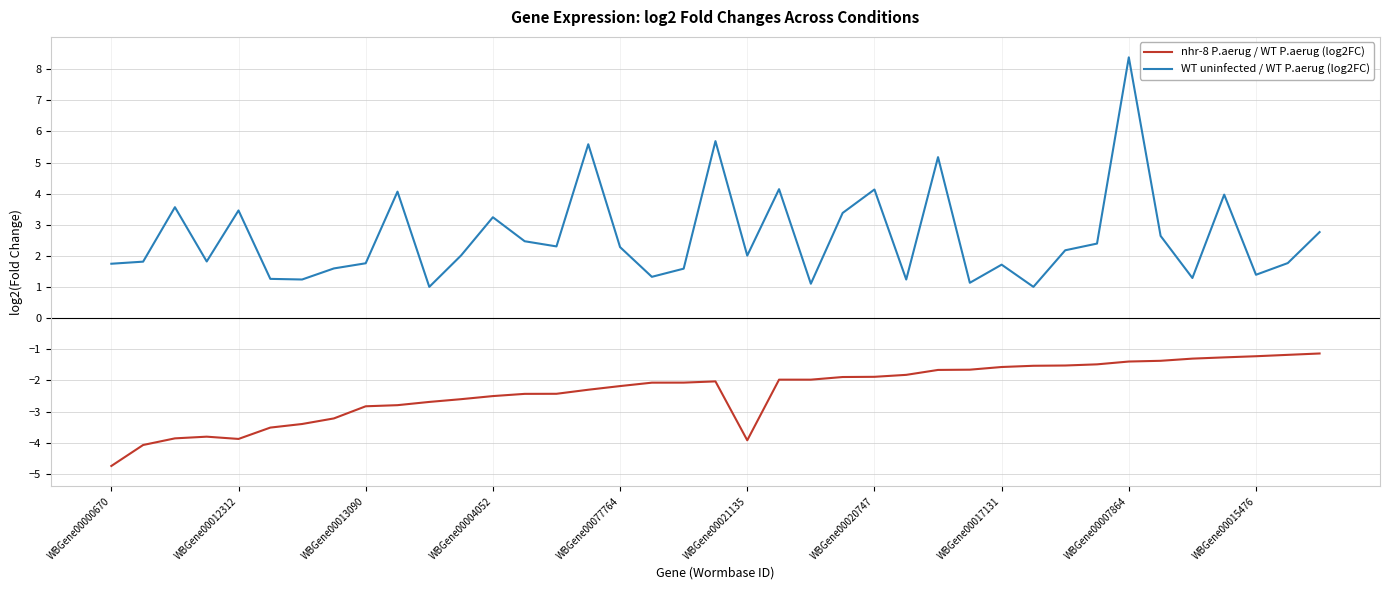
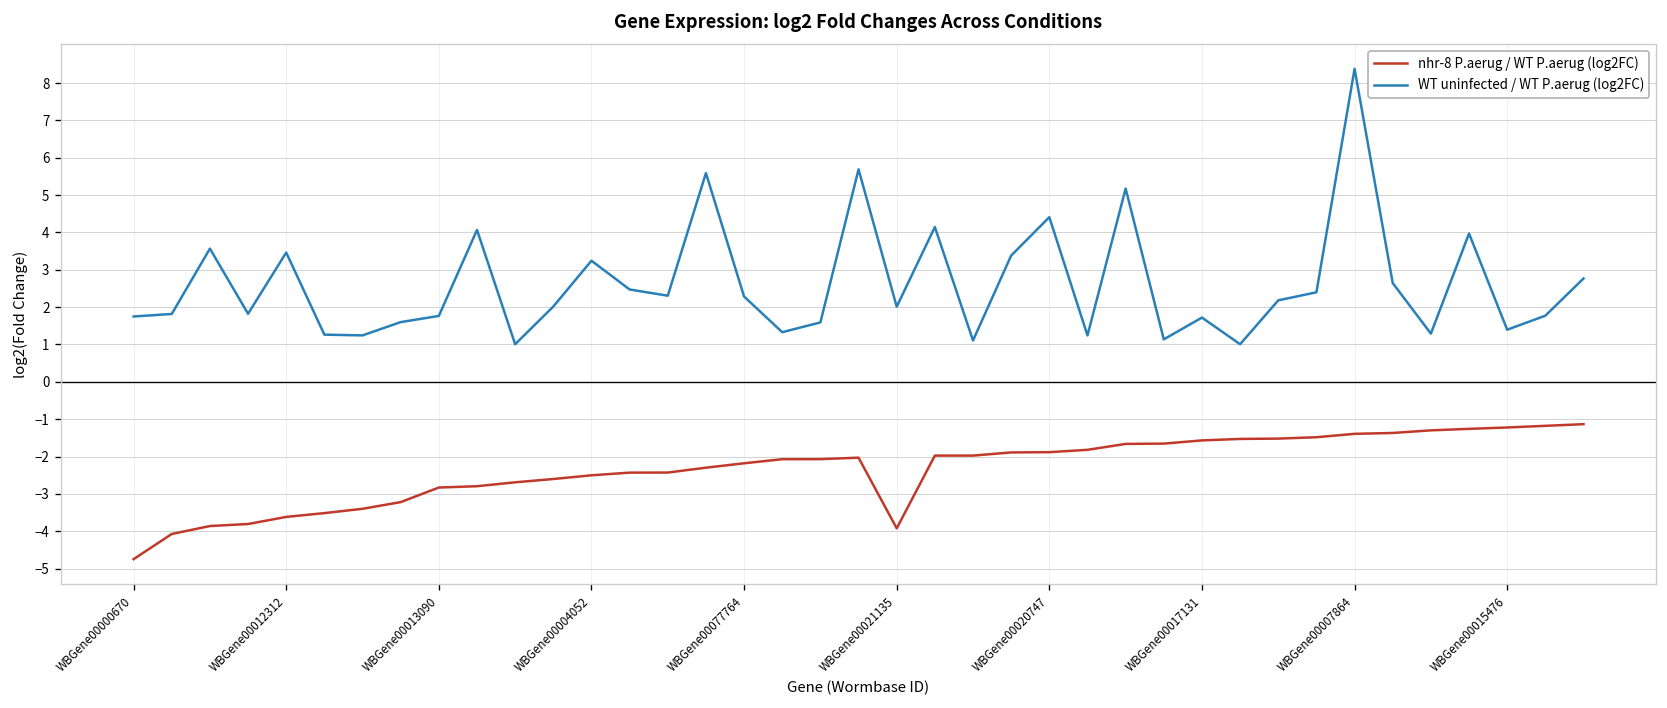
nhr-8 P.aerug / WT P.aerug (log2FC), WBGene00012312: -3.9 -> -3.6
WT uninfected / WT P.aerug (log2FC), WBGene00020747: 4.1 -> 4.4
